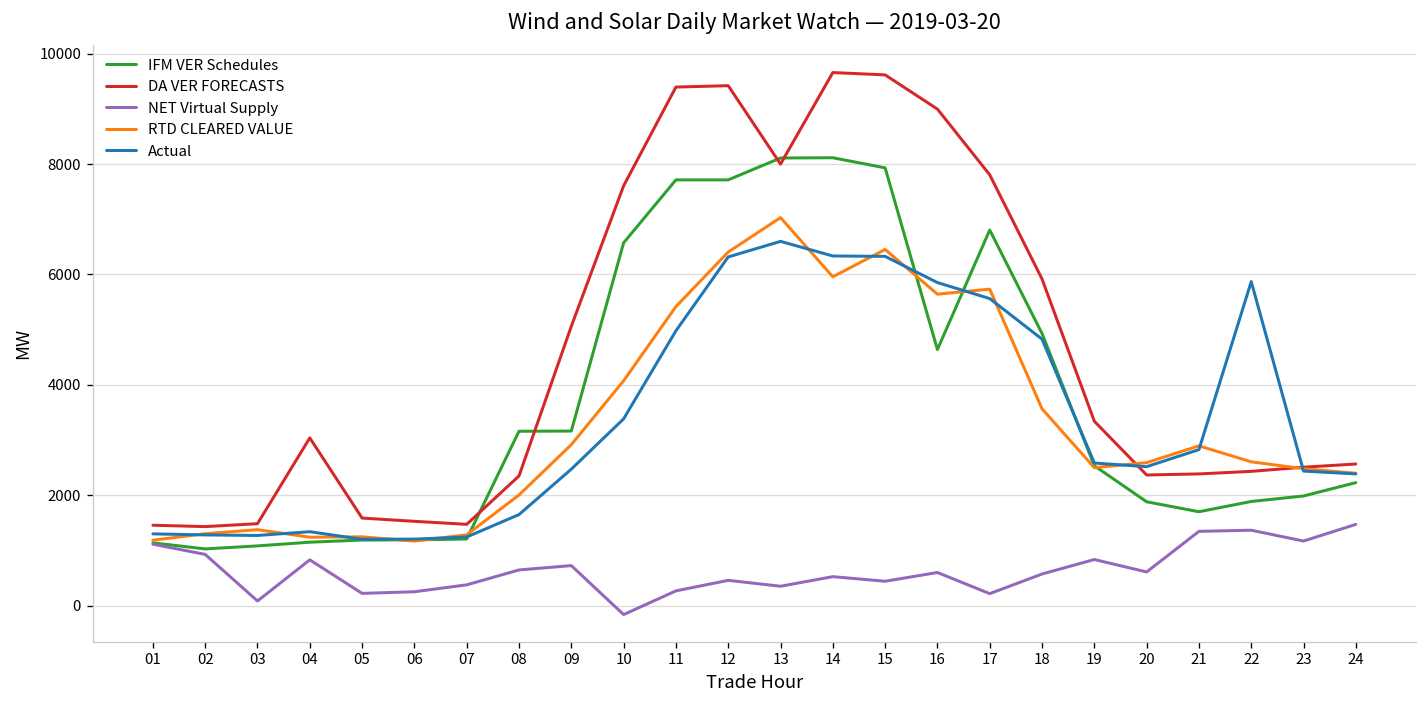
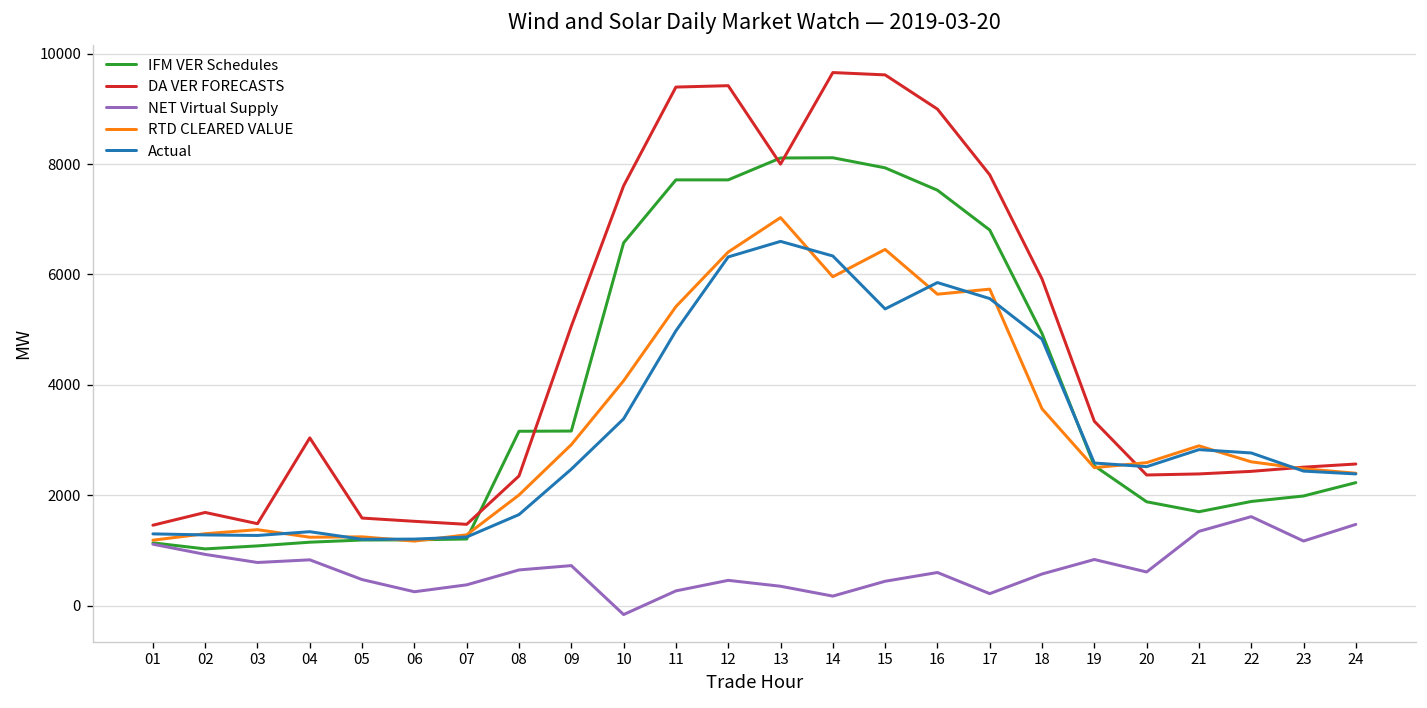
DA VER FORECASTS, 02: 1400 -> 1700
NET Virtual Supply, 03: 100 -> 800
NET Virtual Supply, 05: 200 -> 500
NET Virtual Supply, 14: 500 -> 200
Actual, 15: 6300 -> 5400
IFM VER Schedules, 16: 4600 -> 7500
NET Virtual Supply, 22: 1400 -> 1600
Actual, 22: 5900 -> 2800
